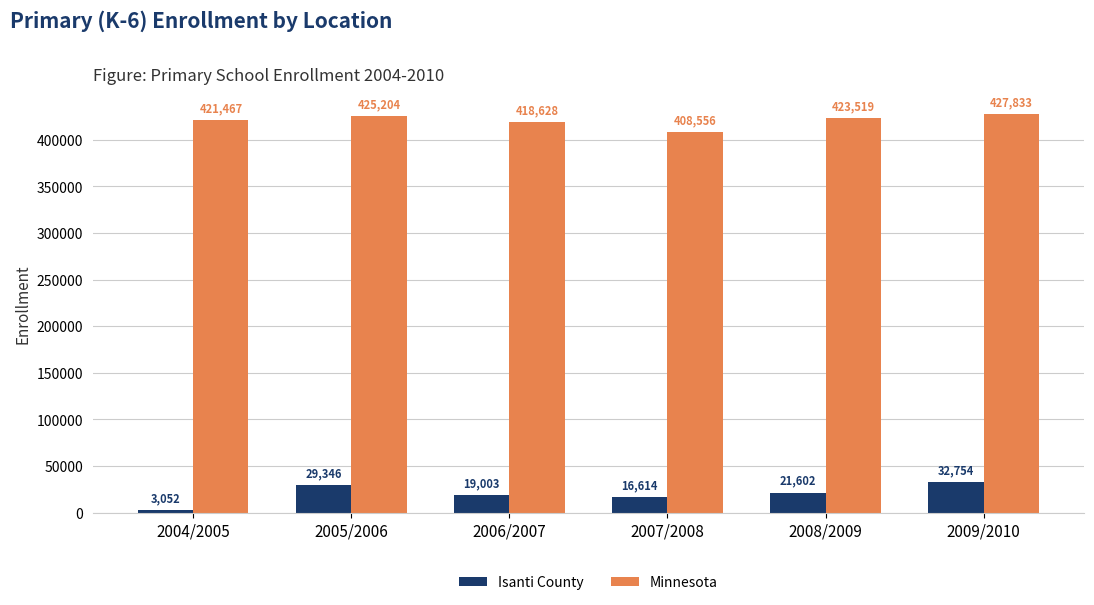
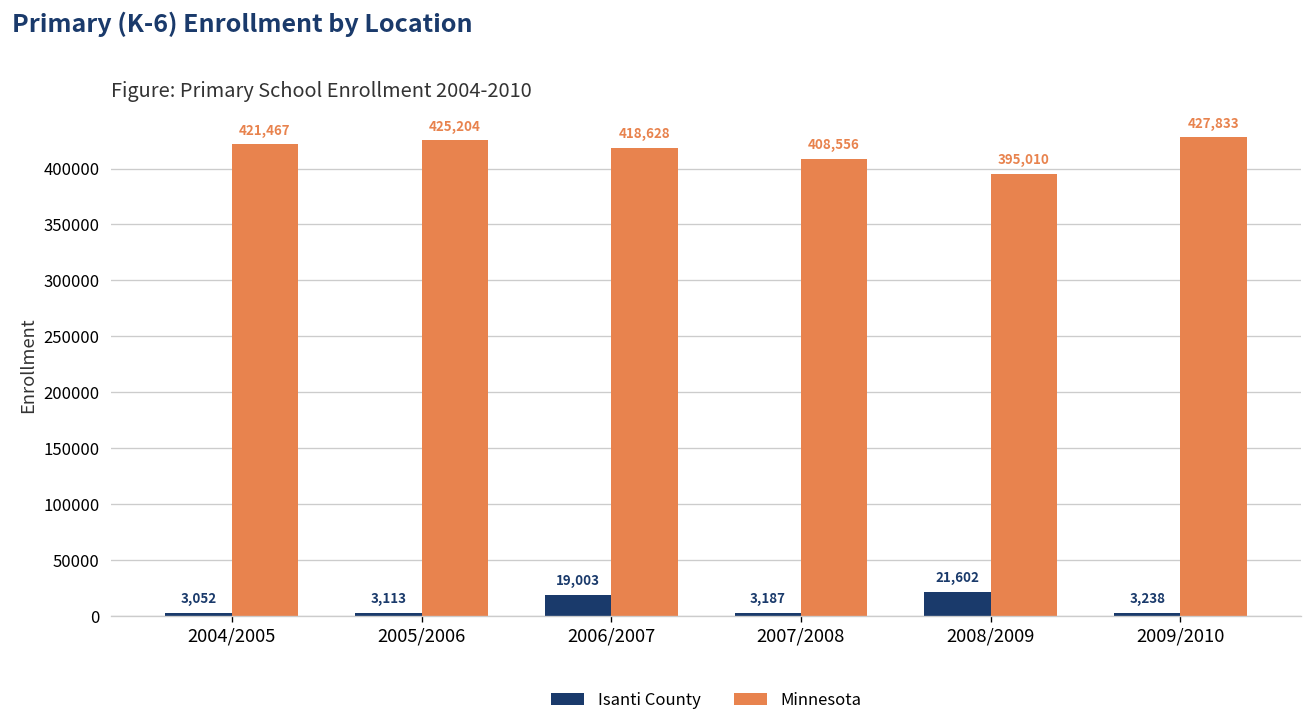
Isanti County, 2005/2006: 29,346 -> 3,113
Isanti County, 2007/2008: 16,614 -> 3,187
Minnesota, 2008/2009: 423,519 -> 395,010
Isanti County, 2009/2010: 32,754 -> 3,238
